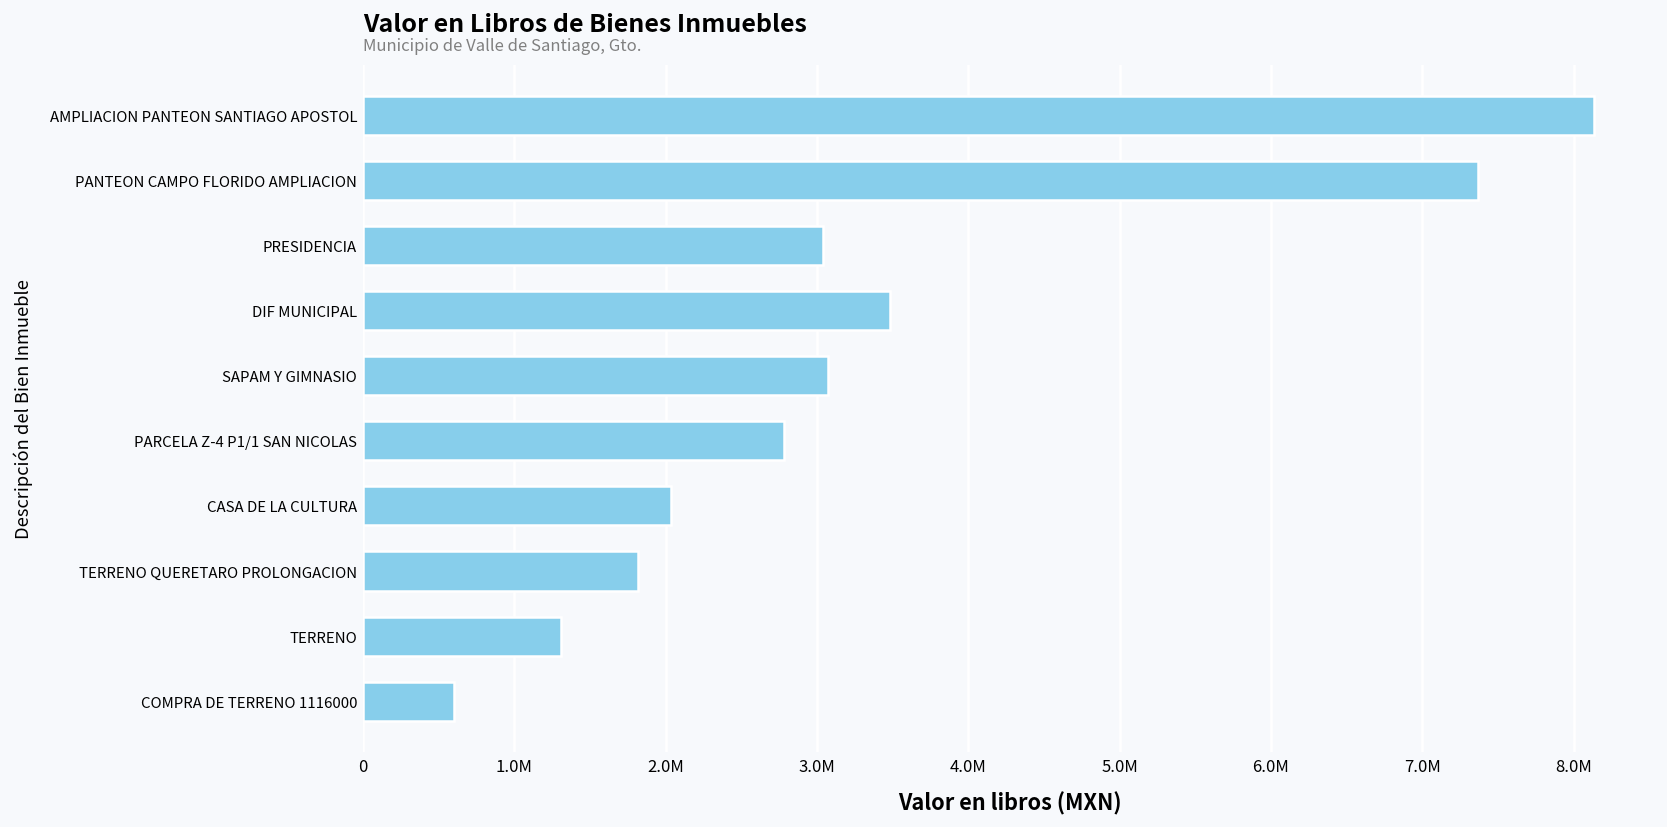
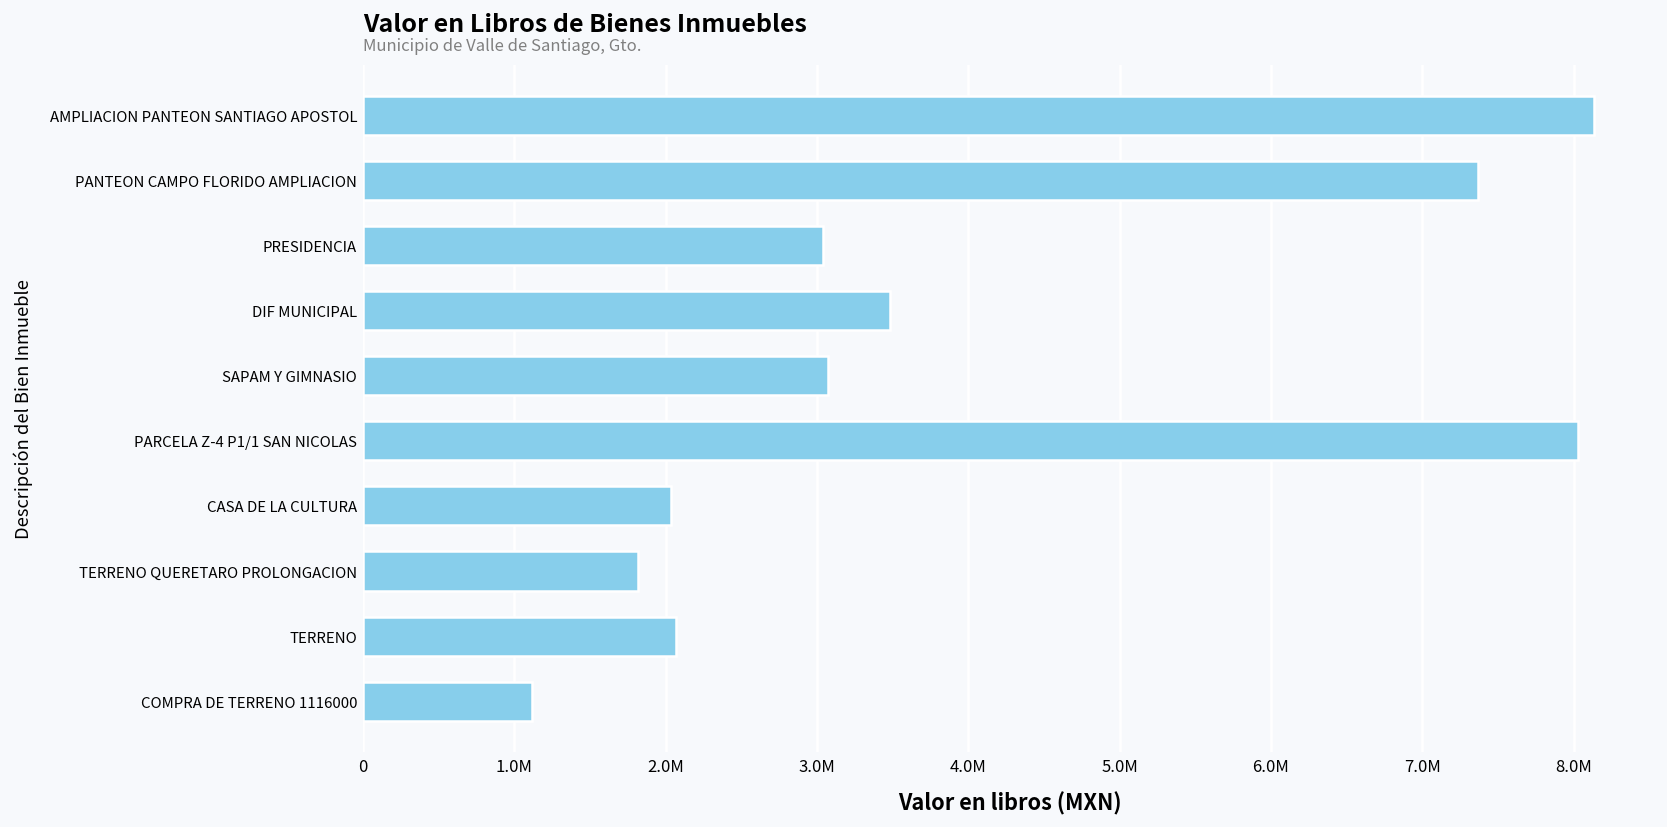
PARCELA Z-4 P1/1 SAN NICOLAS: 2780000 -> 8030000
TERRENO: 1310000 -> 2070000
COMPRA DE TERRENO 1116000: 600000 -> 1120000
